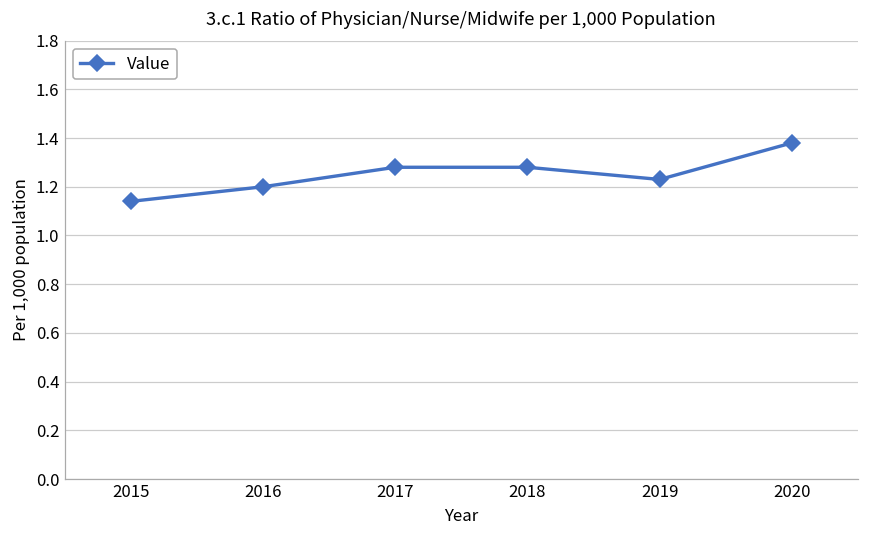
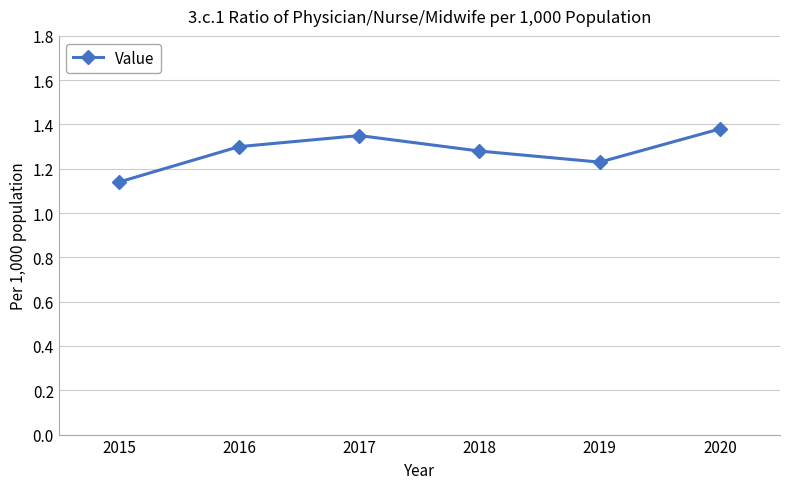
2016: 1.2 -> 1.3
2017: 1.28 -> 1.35
